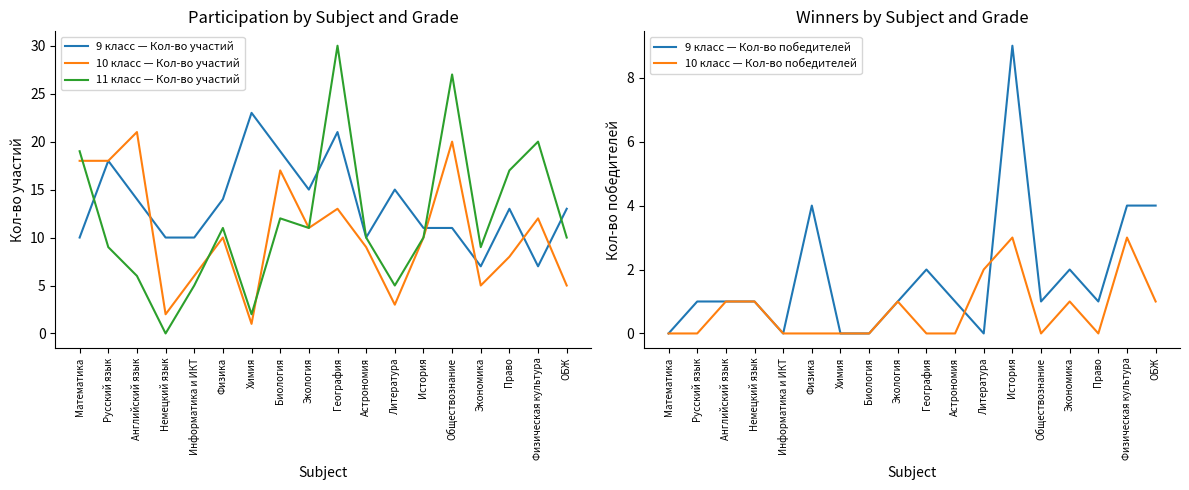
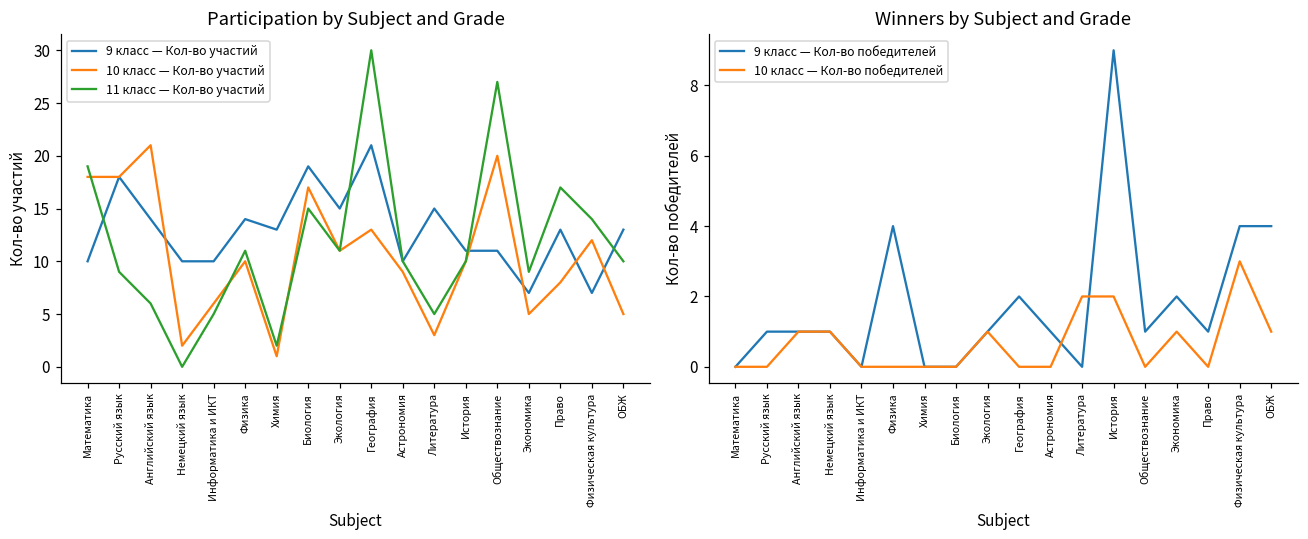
Participation by Subject and Grade, 9 класс — Кол-во участий, Химия: 23 -> 13
Participation by Subject and Grade, 11 класс — Кол-во участий, Биология: 12 -> 15
Participation by Subject and Grade, 11 класс — Кол-во участий, Физическая культура: 20 -> 14
Winners by Subject and Grade, 10 класс — Кол-во победителей, История: 3 -> 2
